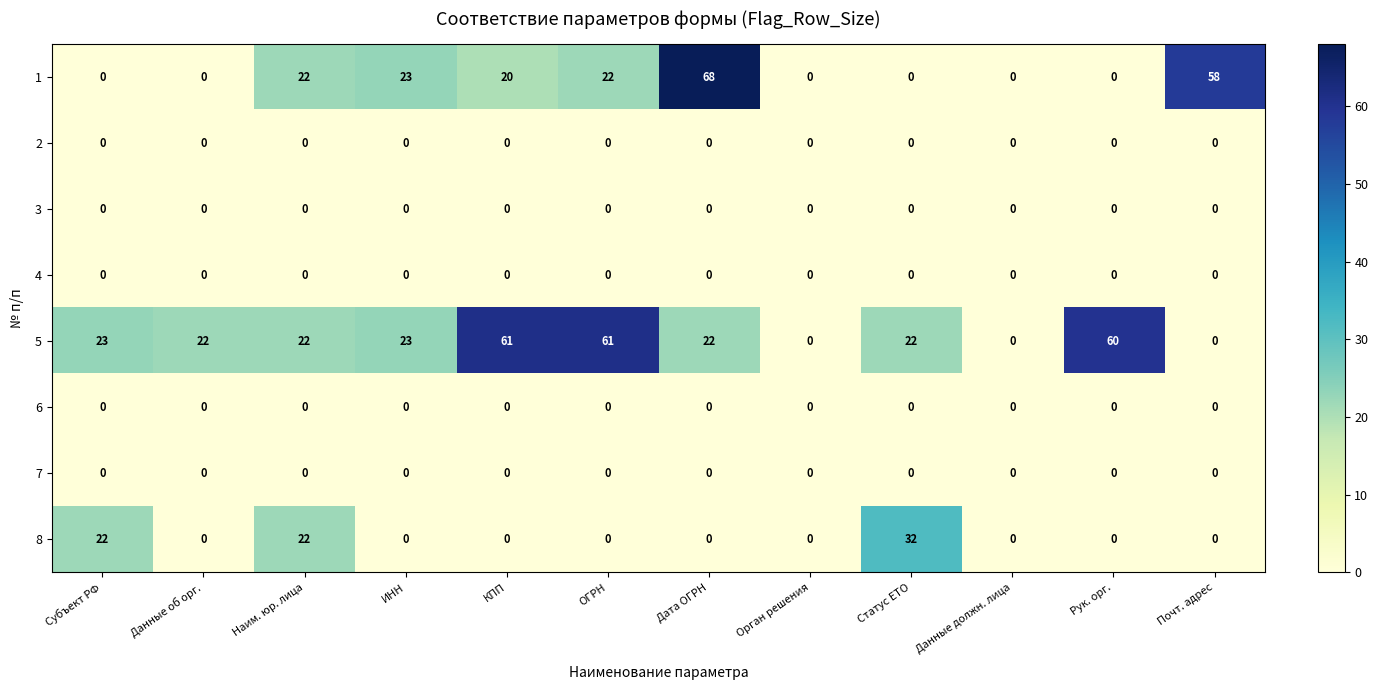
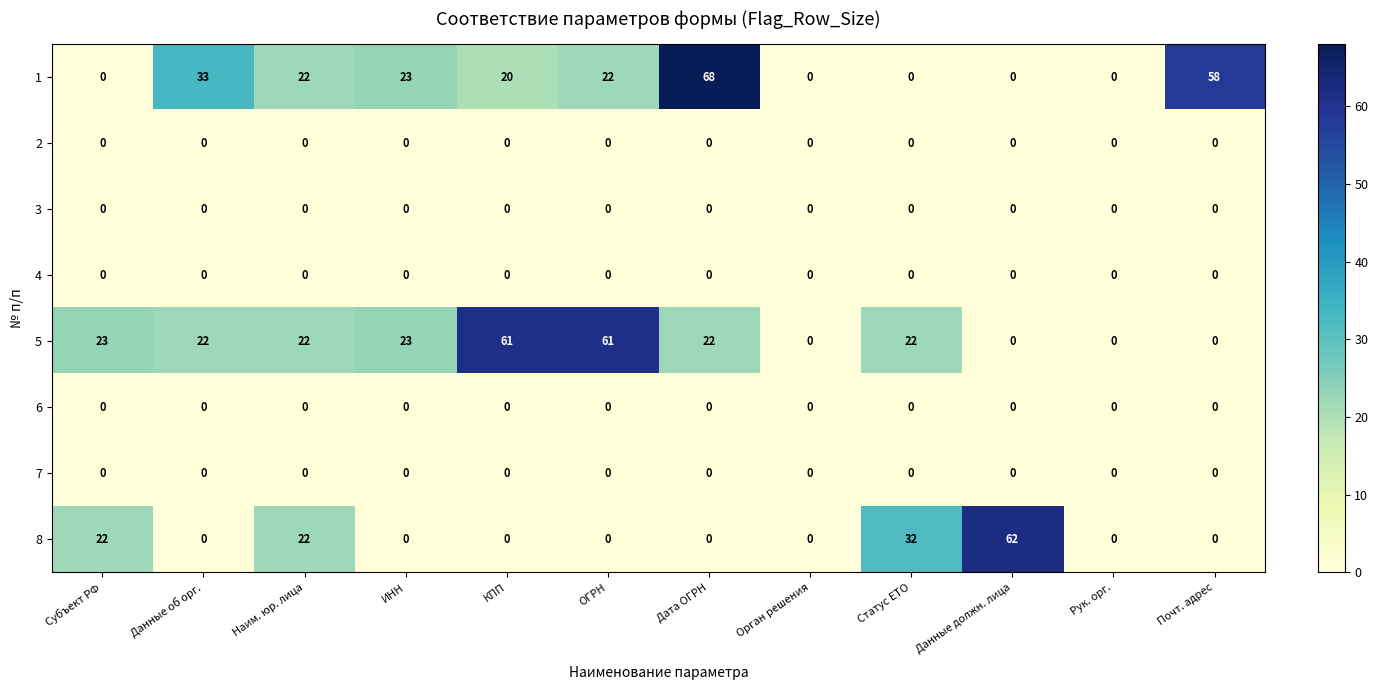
1, Данные об орг.: 0 -> 33
5, Рук. орг.: 60 -> 0
8, Данные должн. лица: 0 -> 62
